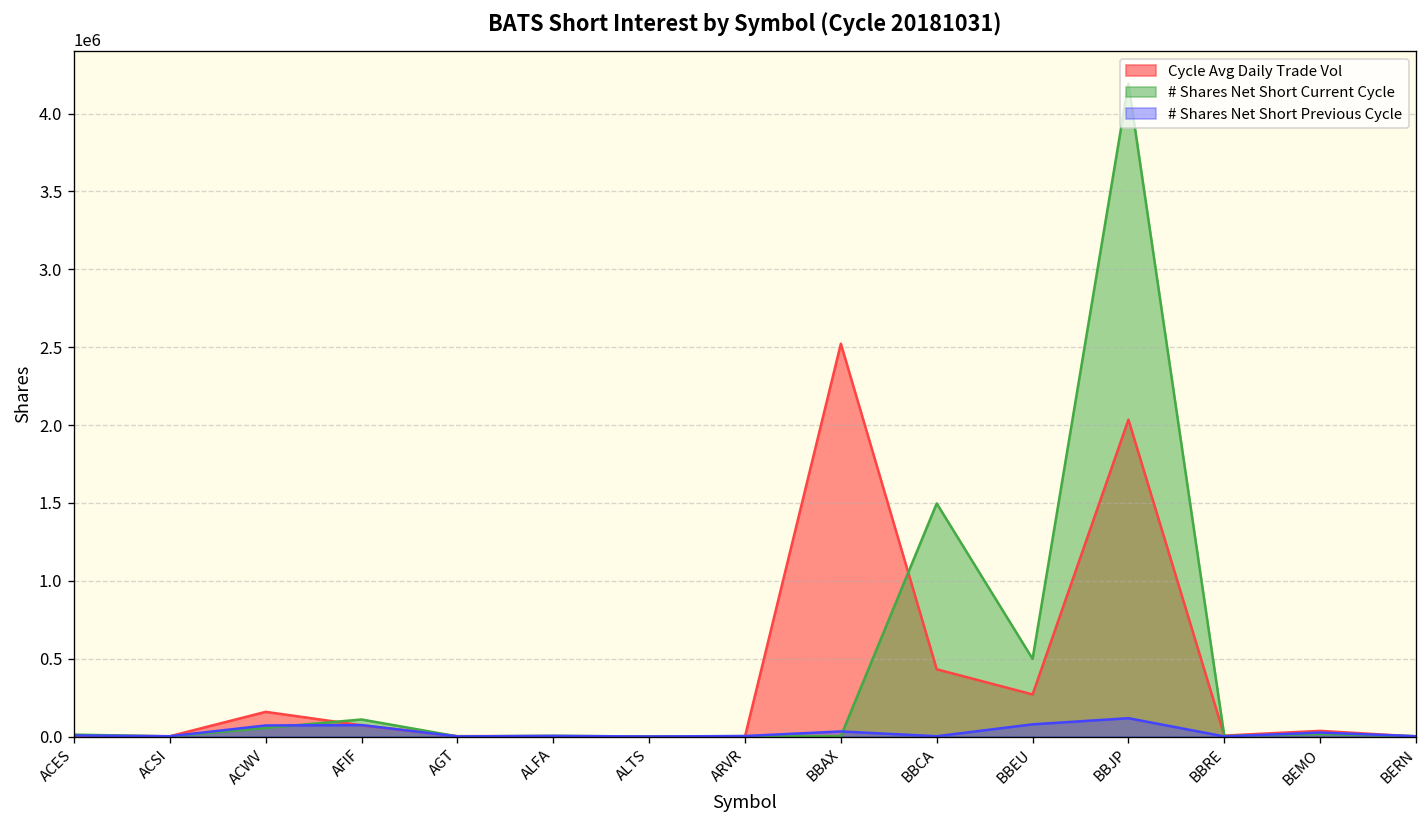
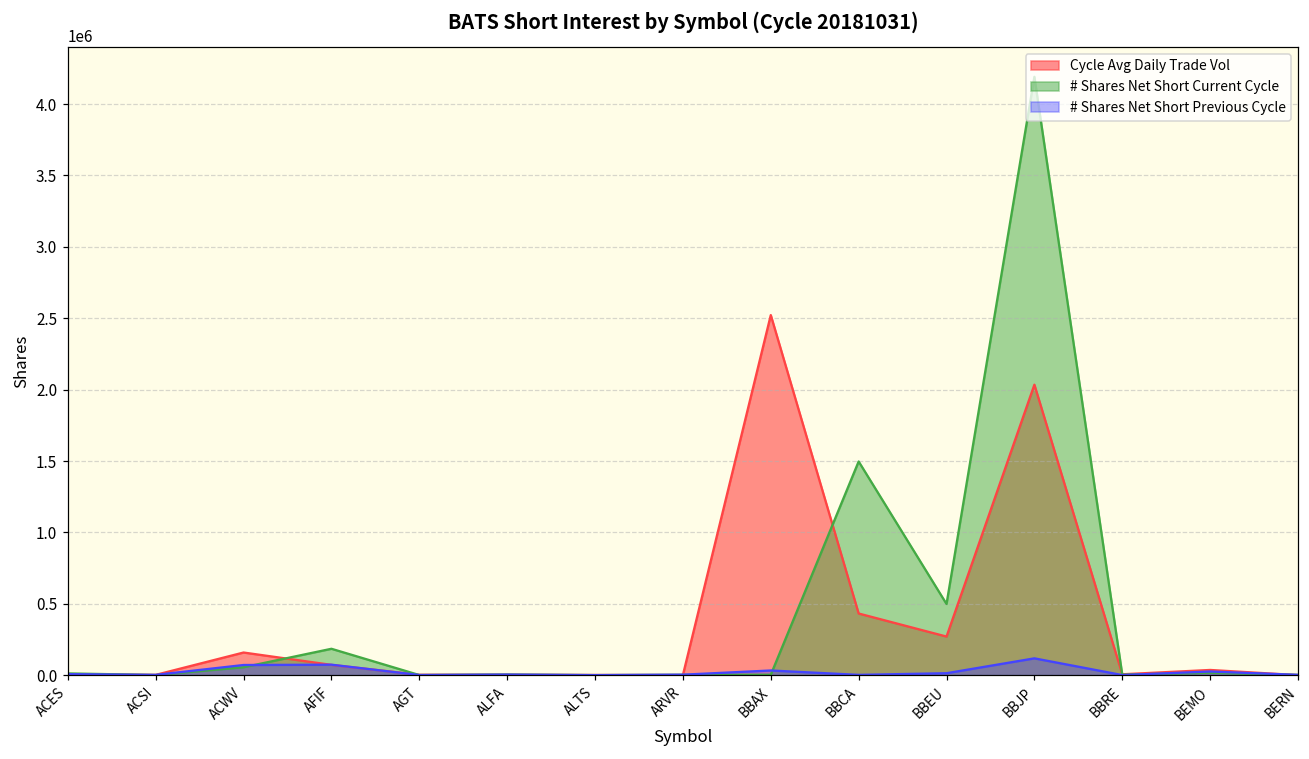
# Shares Net Short Current Cycle, AFIF: 110000 -> 180000
# Shares Net Short Previous Cycle, BBEU: 80000 -> 10000
